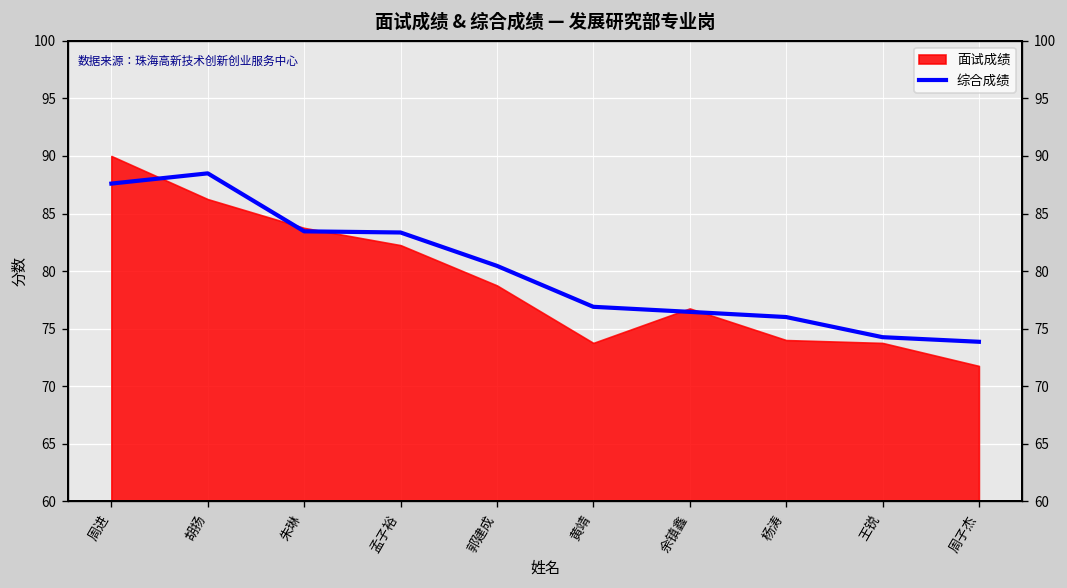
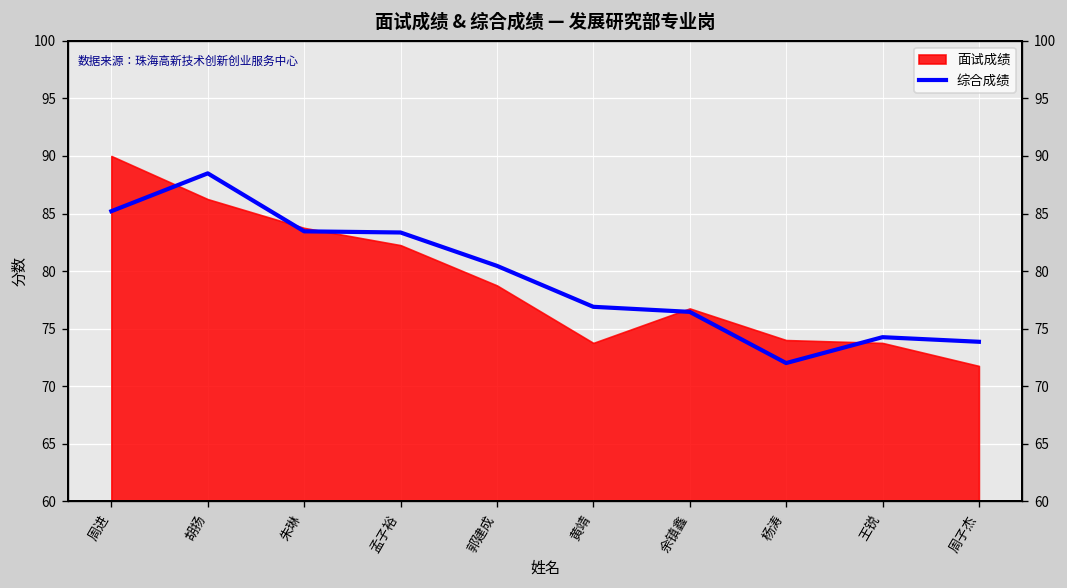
综合成绩, 周进: 88 -> 85
综合成绩, 杨涛: 76 -> 72
